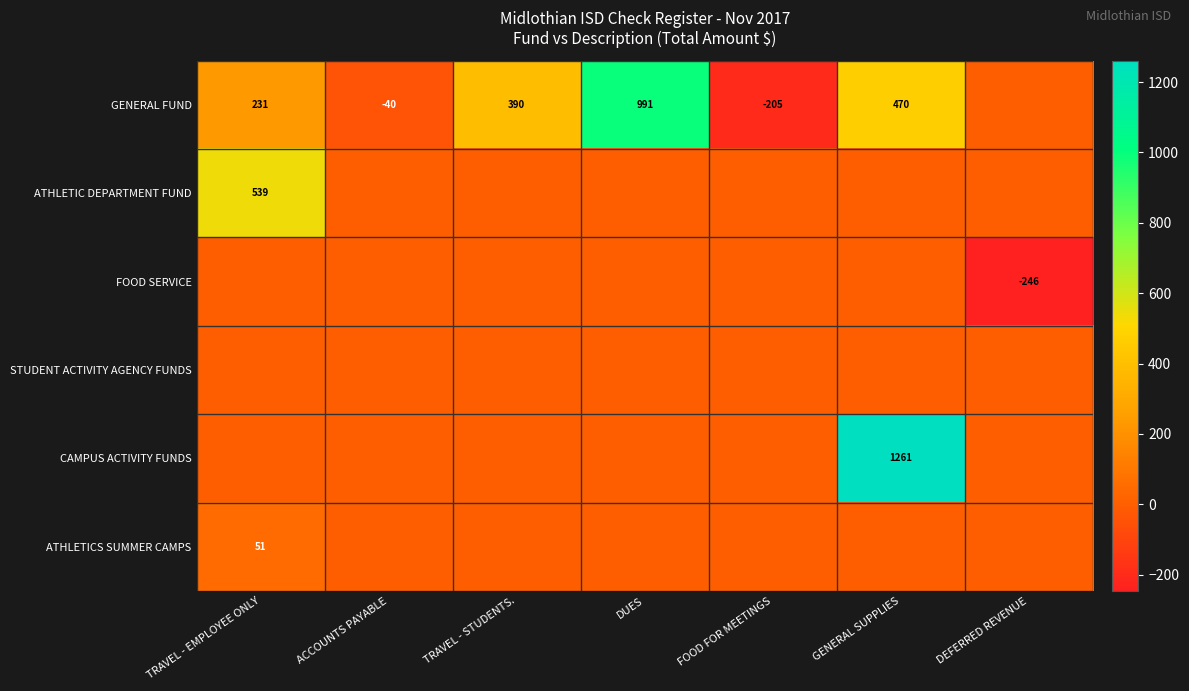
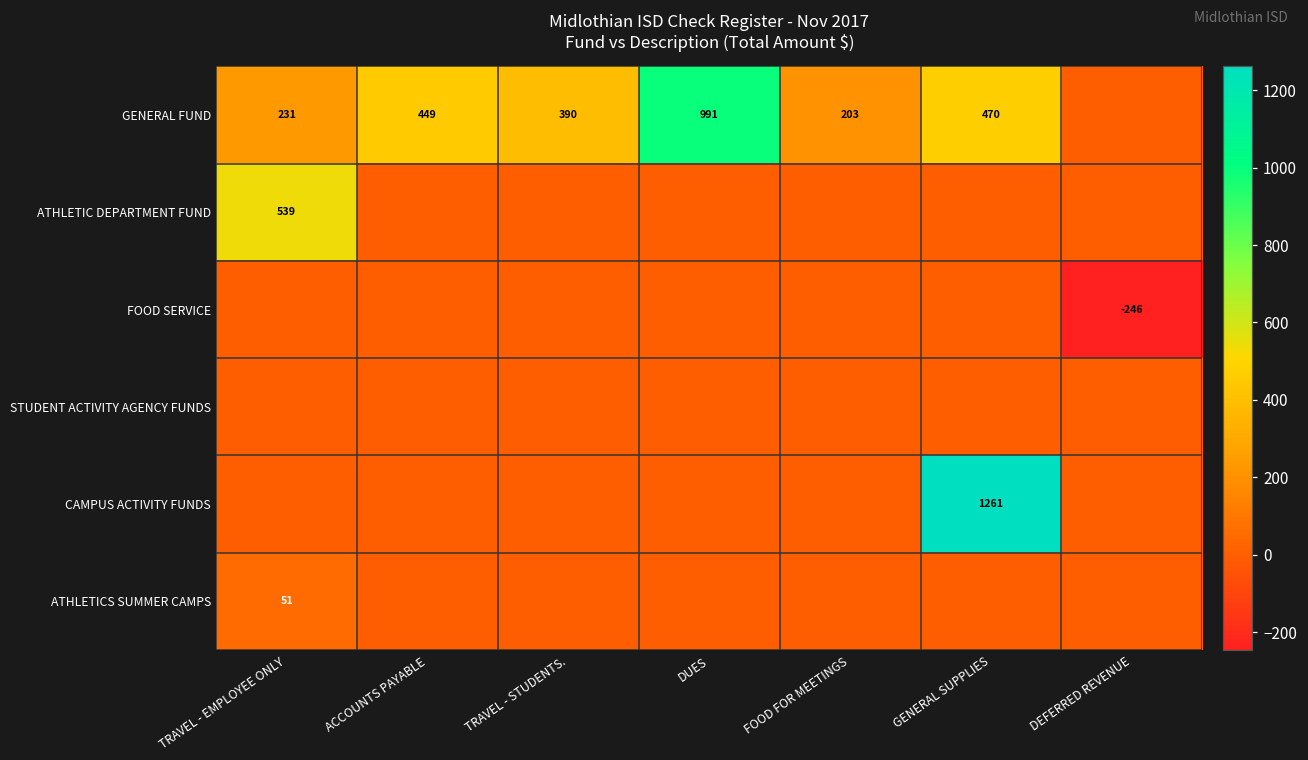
GENERAL FUND, ACCOUNTS PAYABLE: -40 -> 449
GENERAL FUND, FOOD FOR MEETINGS: -205 -> 203
